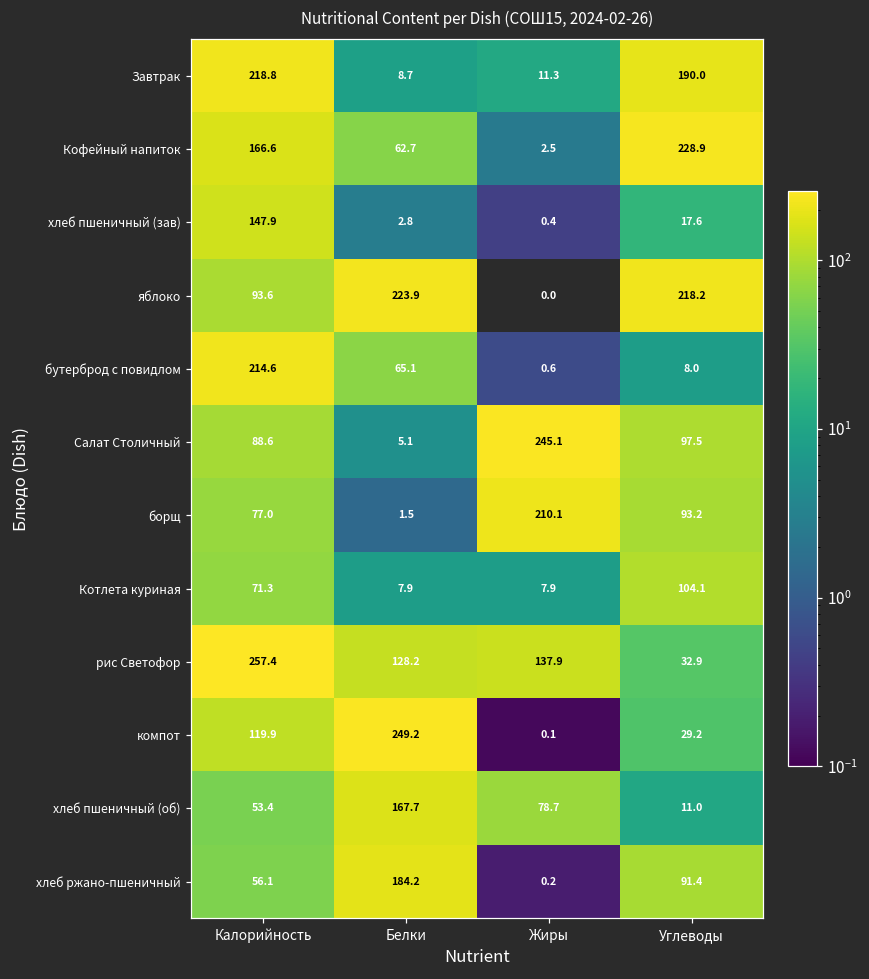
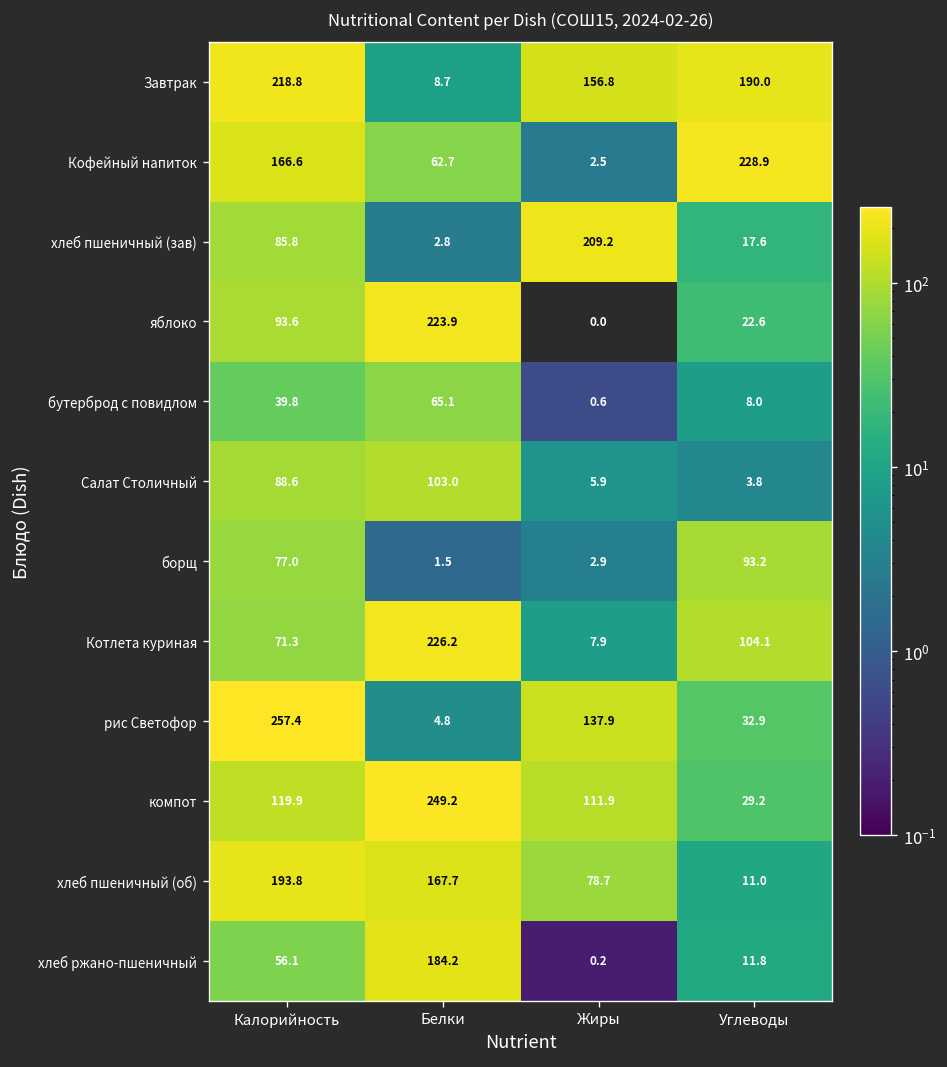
Завтрак, Жиры: 11.3 -> 156.8
хлеб пшеничный (зав), Калорийность: 147.9 -> 85.8
хлеб пшеничный (зав), Жиры: 0.4 -> 209.2
яблоко, Углеводы: 218.2 -> 22.6
бутерброд с повидлом, Калорийность: 214.6 -> 39.8
Салат Столичный, Белки: 5.1 -> 103.0
Салат Столичный, Жиры: 245.1 -> 5.9
Салат Столичный, Углеводы: 97.5 -> 3.8
борщ, Жиры: 210.1 -> 2.9
Котлета куриная, Белки: 7.9 -> 226.2
рис Светофор, Белки: 128.2 -> 4.8
компот, Жиры: 0.1 -> 111.9
хлеб пшеничный (об), Калорийность: 53.4 -> 193.8
хлеб ржано-пшеничный, Углеводы: 91.4 -> 11.8
